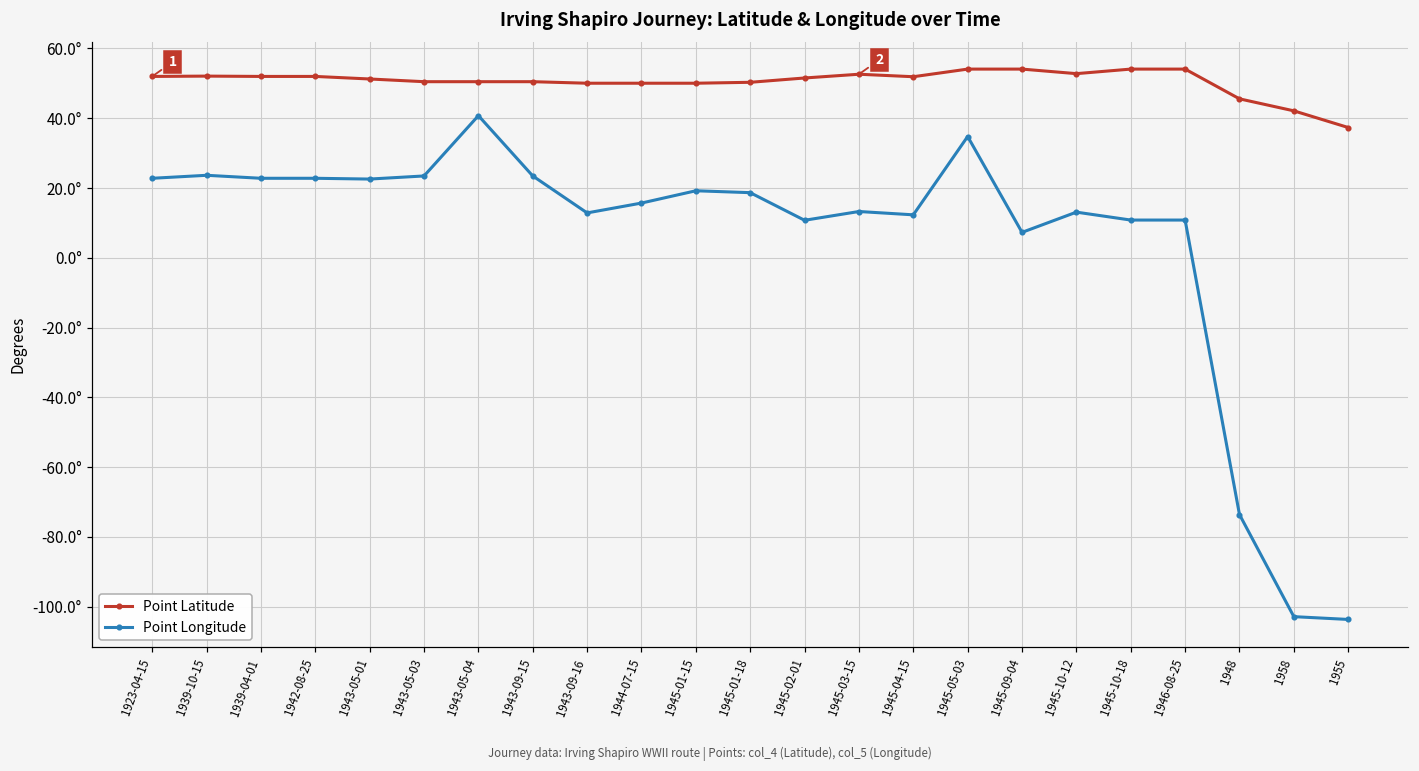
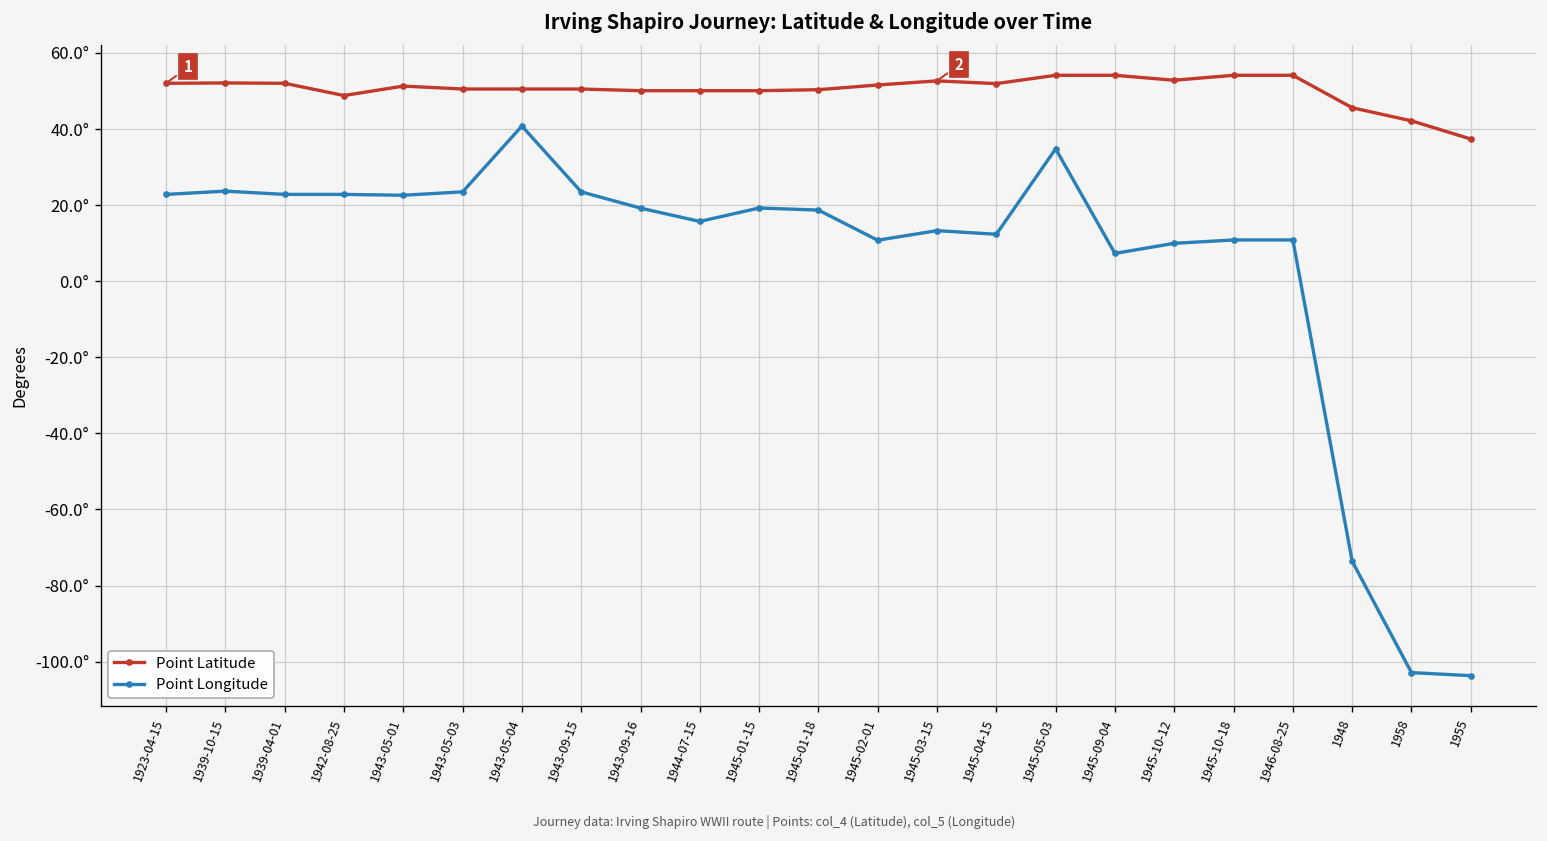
Point Latitude, 1942-08-25: 52° -> 49°
Point Longitude, 1943-09-16: 13° -> 19°
Point Longitude, 1945-10-12: 13° -> 10°
